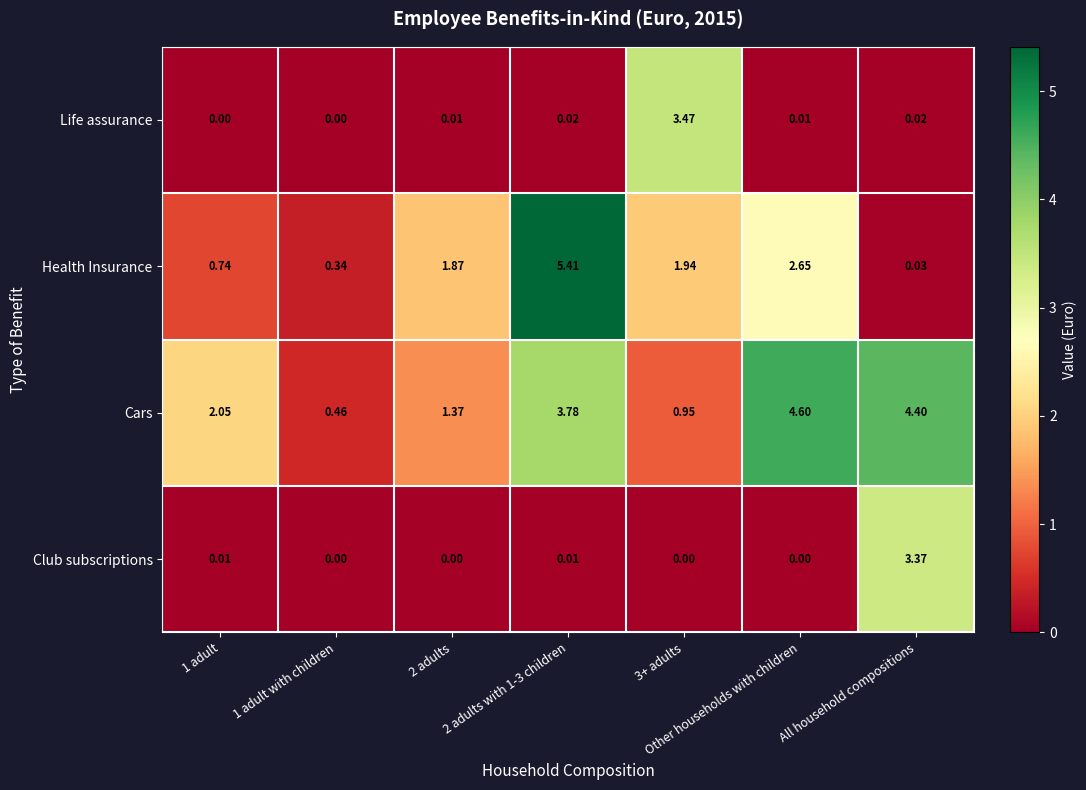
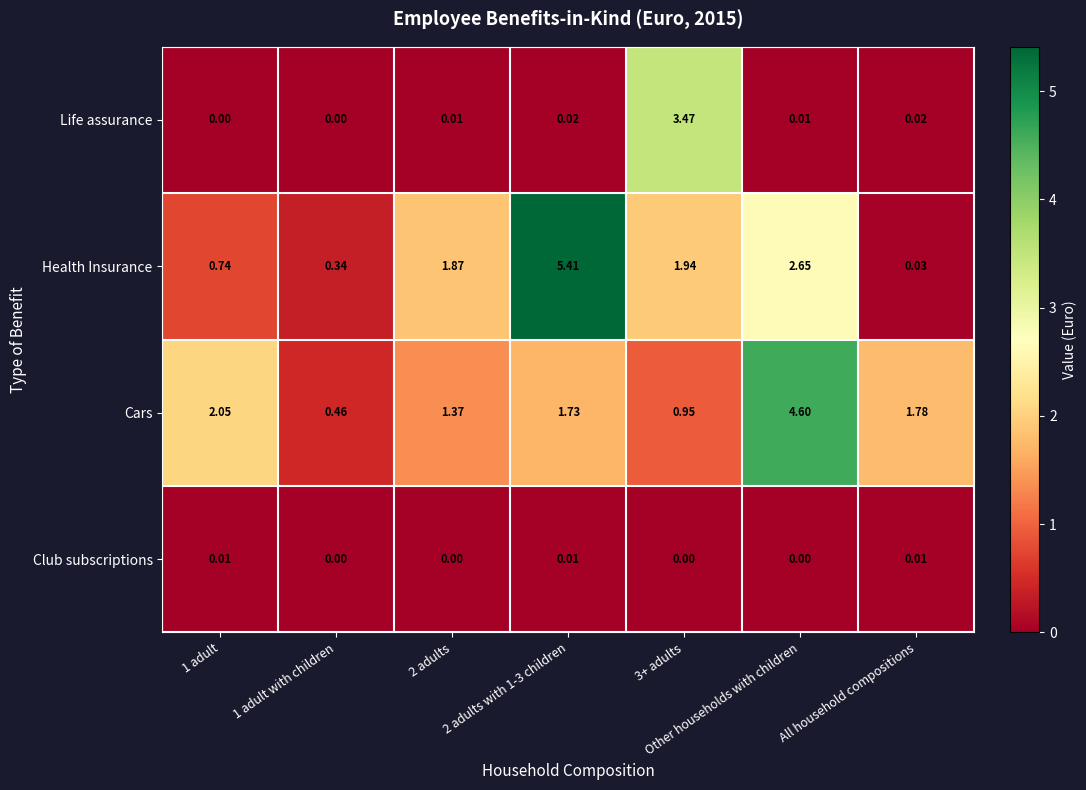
Cars, 2 adults with 1-3 children: 3.78 -> 1.73
Cars, All household compositions: 4.40 -> 1.78
Club subscriptions, All household compositions: 3.37 -> 0.01
